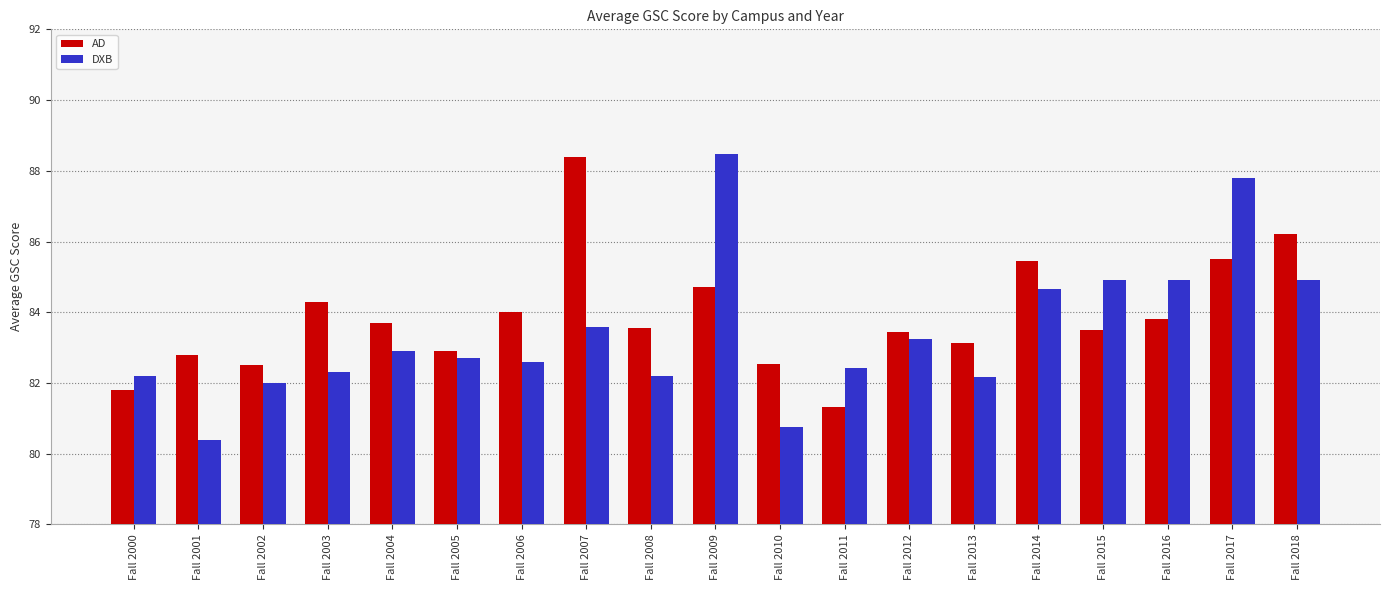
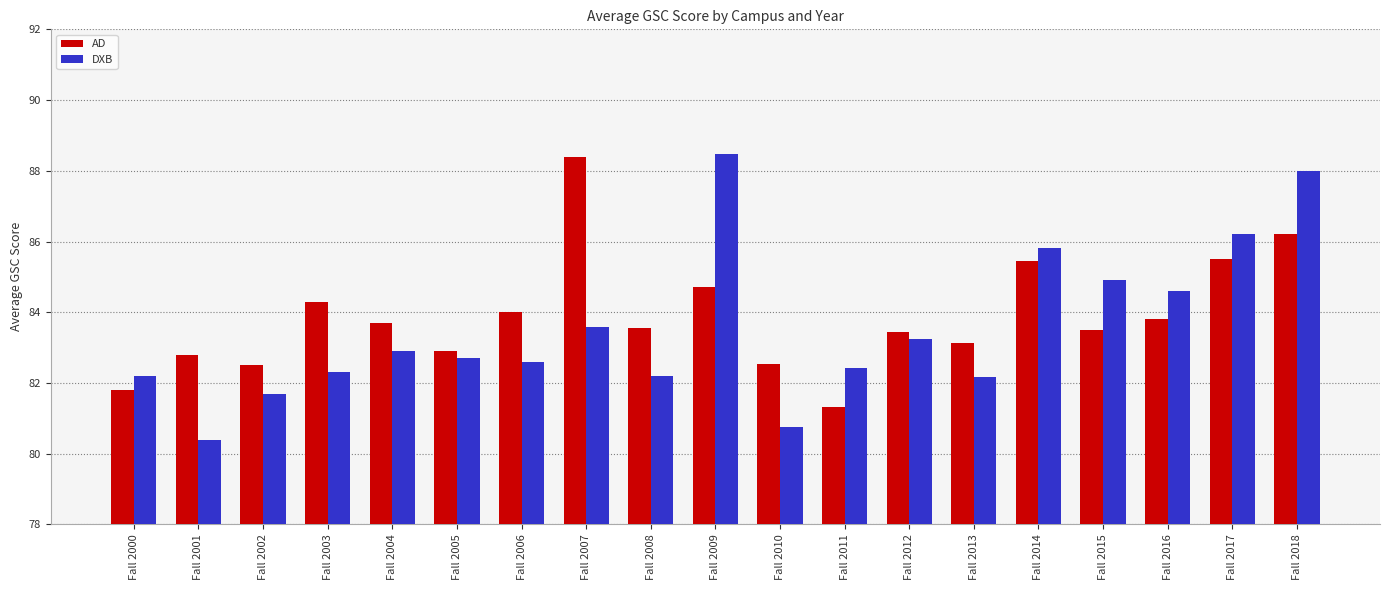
DXB, Fall 2002: 82.0 -> 81.7
DXB, Fall 2014: 84.7 -> 85.8
DXB, Fall 2016: 84.9 -> 84.6
DXB, Fall 2017: 87.8 -> 86.2
DXB, Fall 2018: 84.9 -> 88.0
